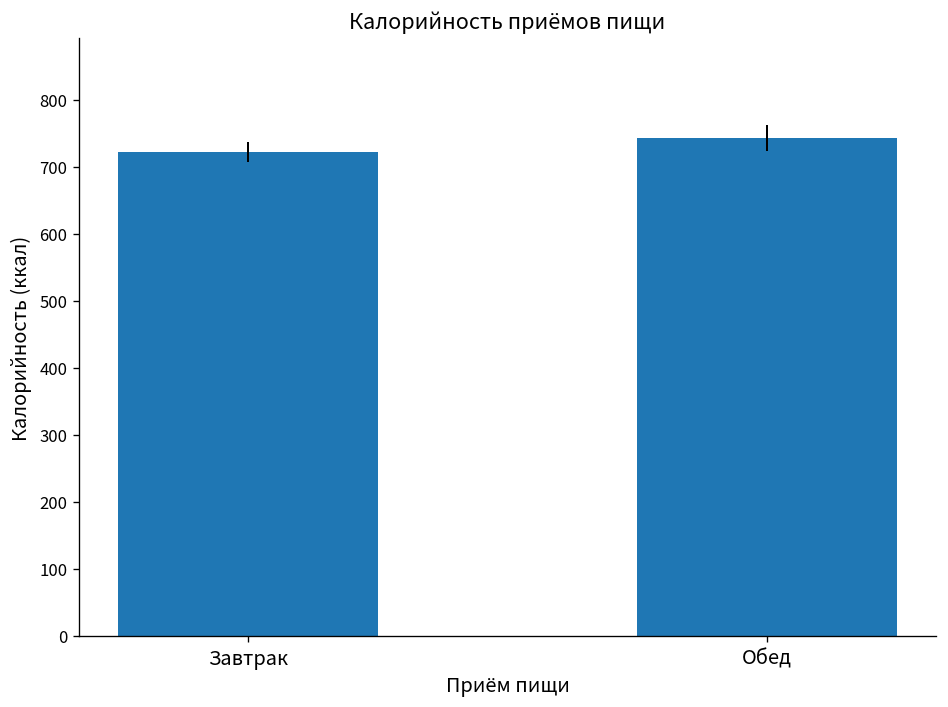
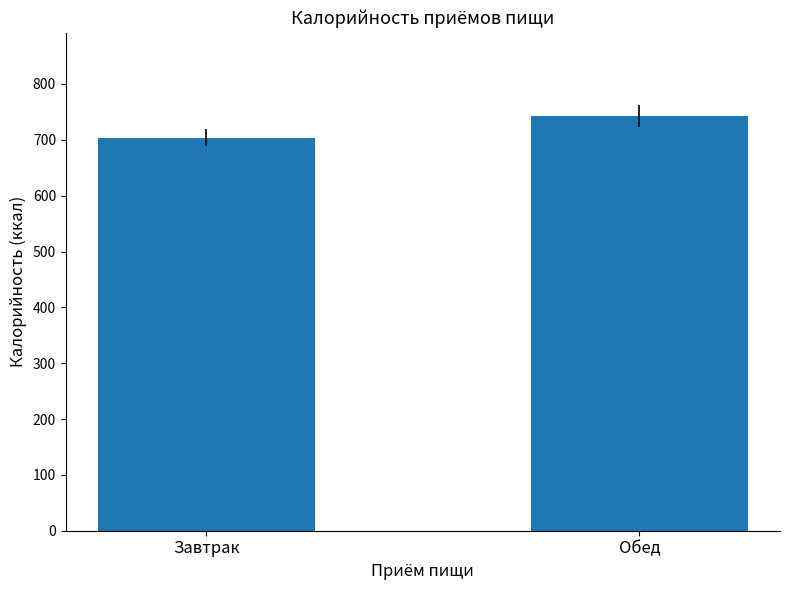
Завтрак: 720 -> 700
